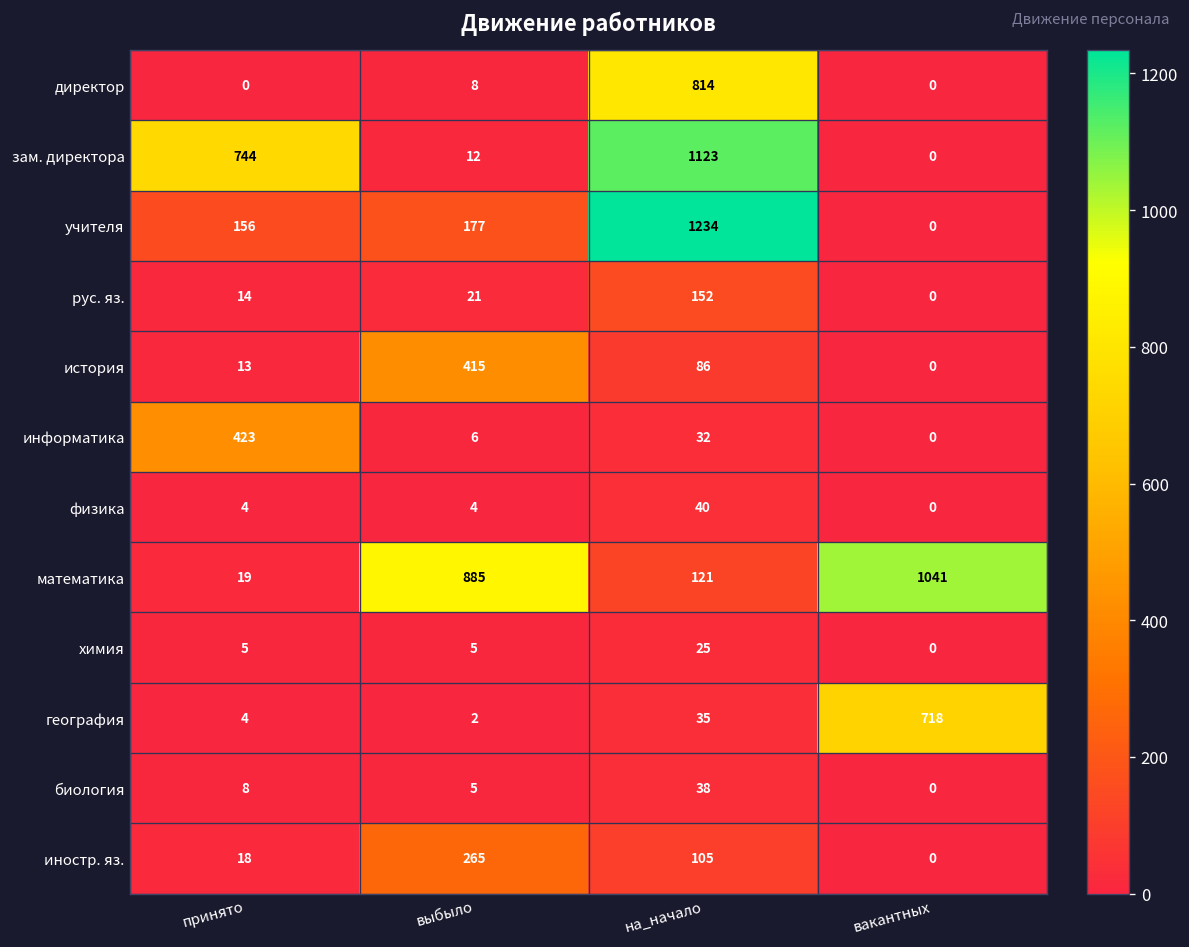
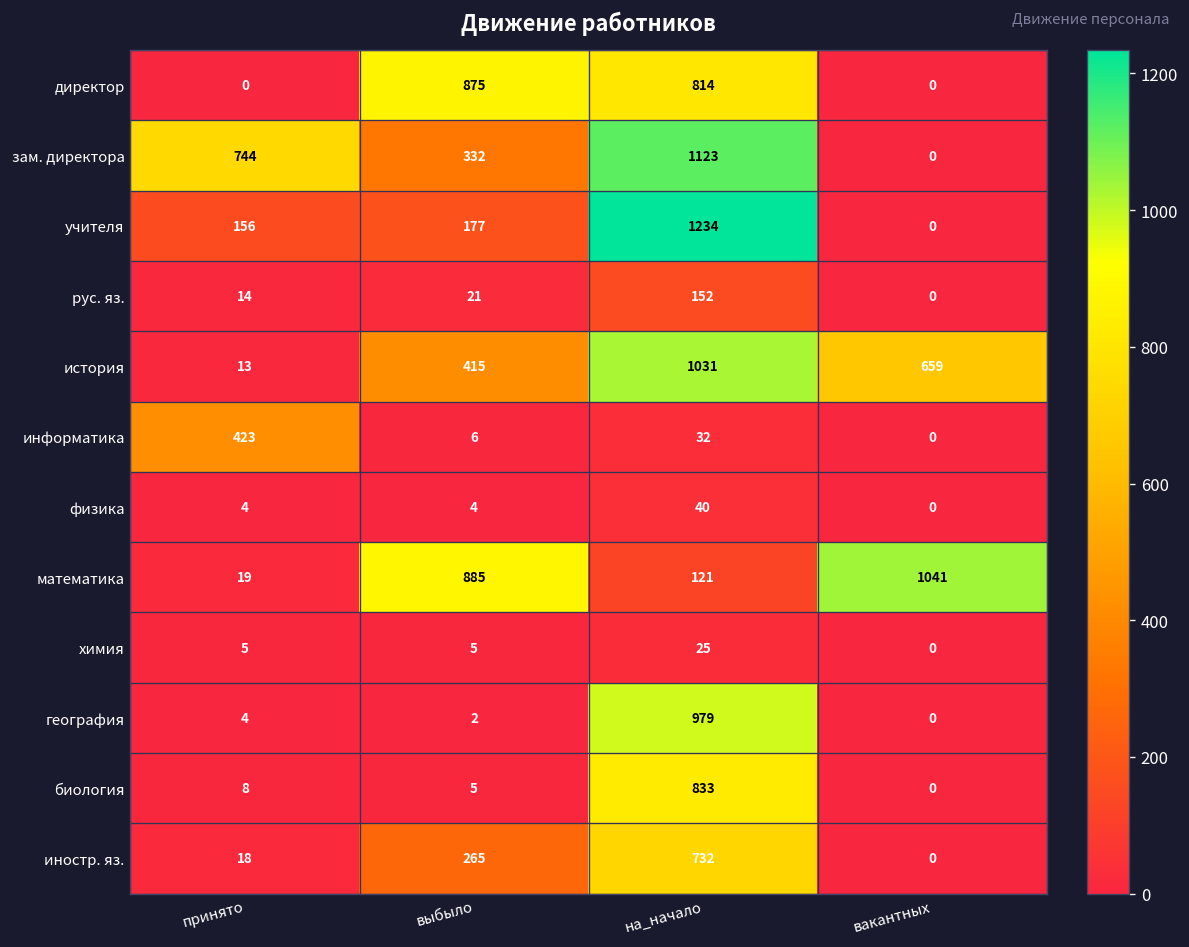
директор, выбыло: 8 -> 875
зам. директора, выбыло: 12 -> 332
история, на_начало: 86 -> 1031
история, вакантных: 0 -> 659
география, на_начало: 35 -> 979
география, вакантных: 718 -> 0
биология, на_начало: 38 -> 833
иностр. яз., на_начало: 105 -> 732
